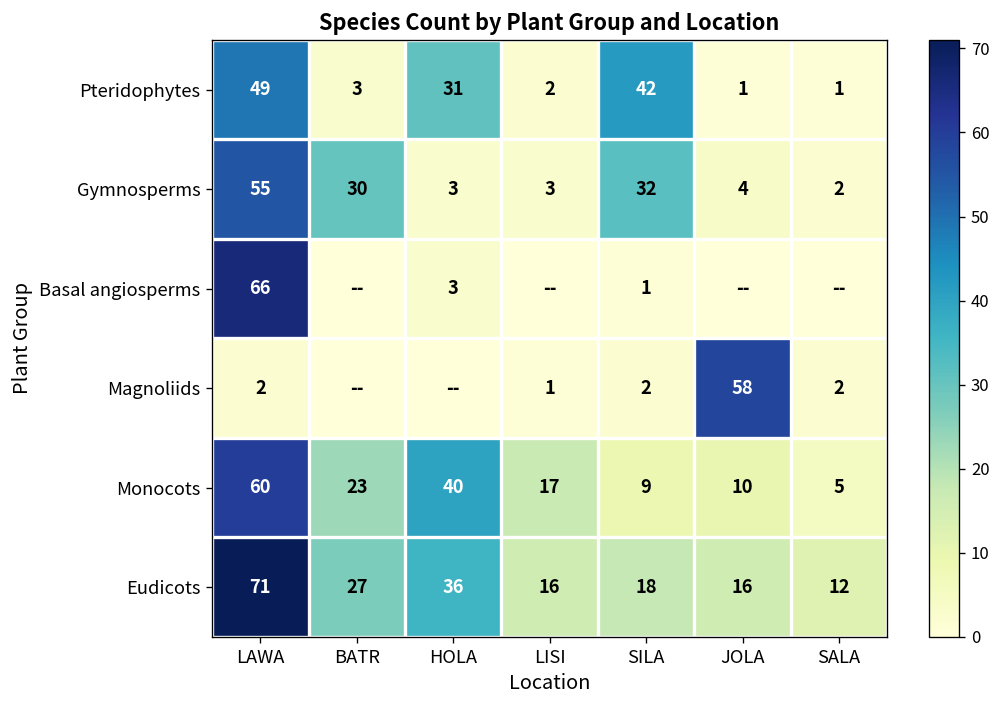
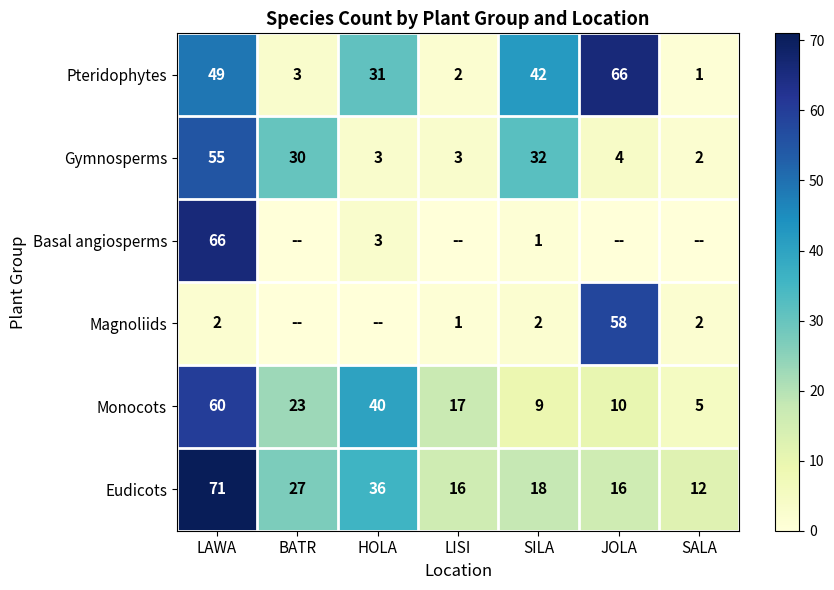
Pteridophytes, JOLA: 1 -> 66
